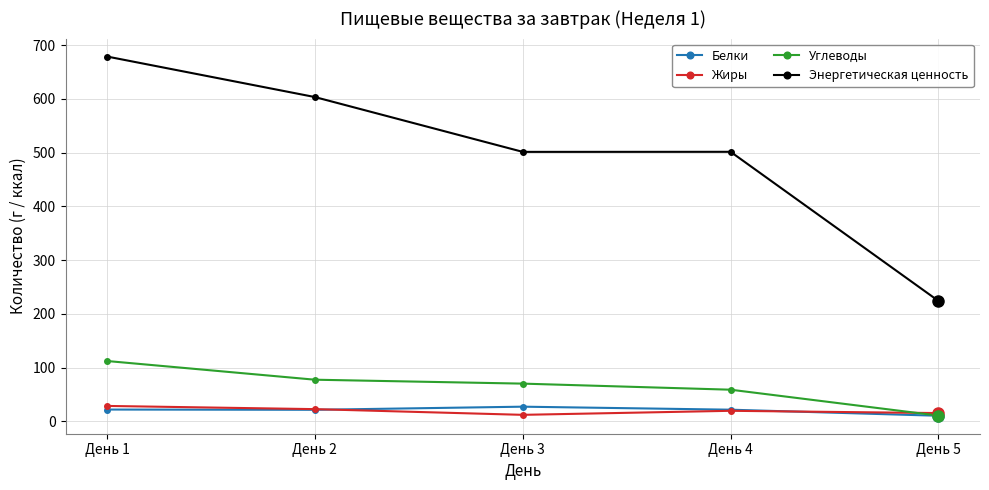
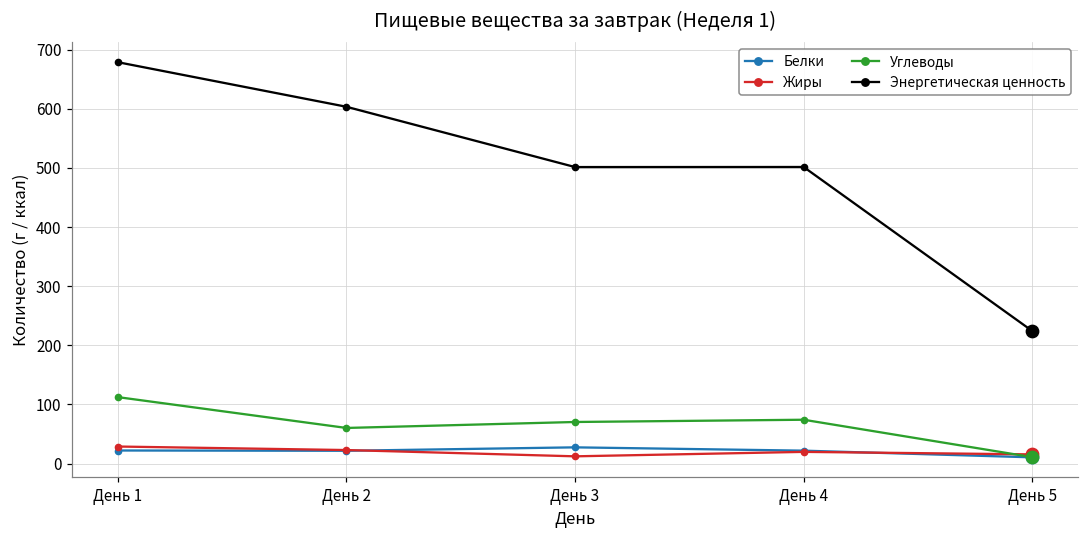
Углеводы, День 2: 80 -> 60
Углеводы, День 4: 60 -> 70
